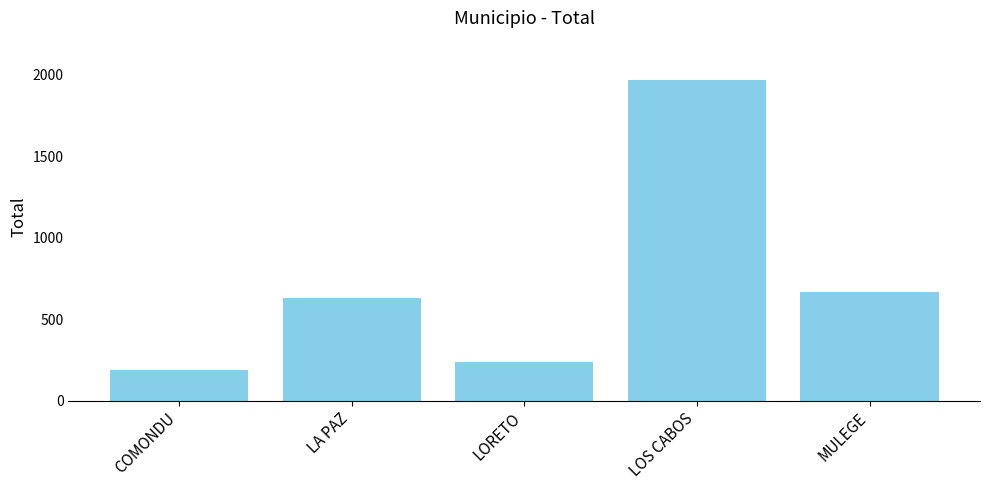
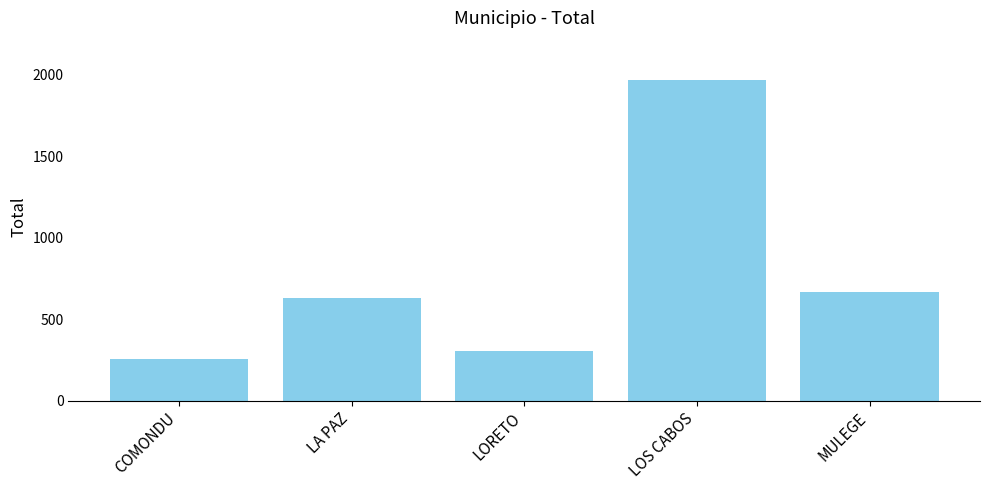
COMONDU: 190 -> 250
LORETO: 240 -> 300
